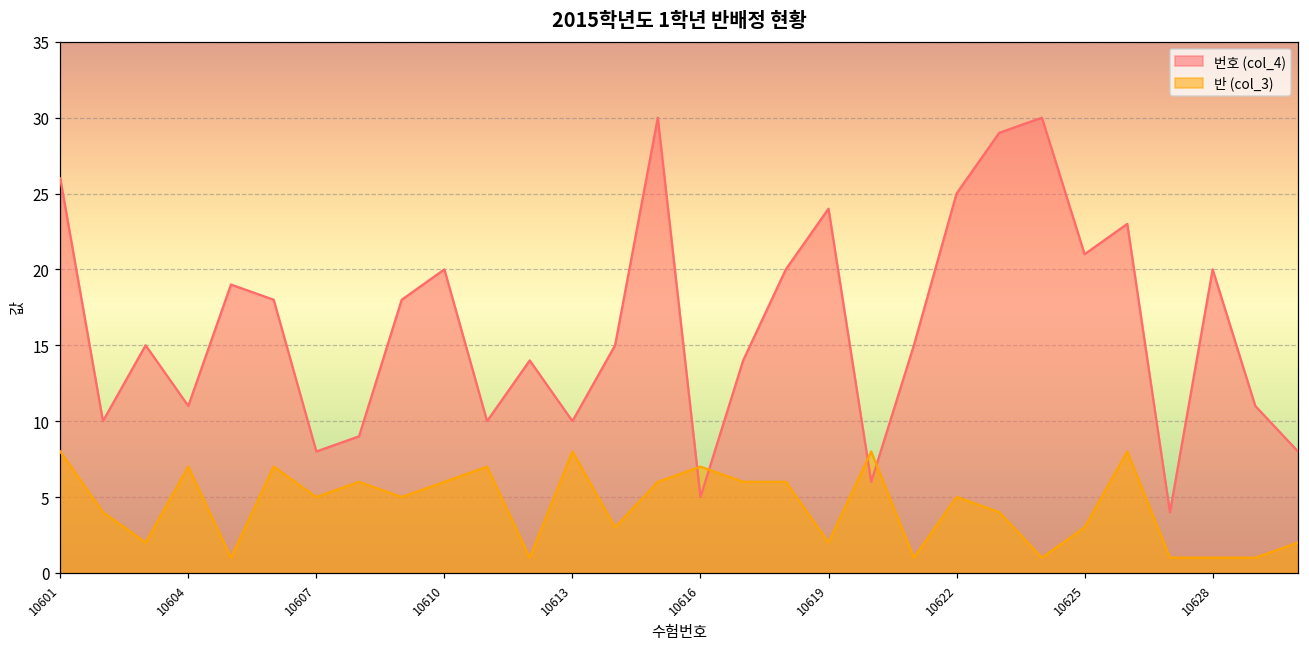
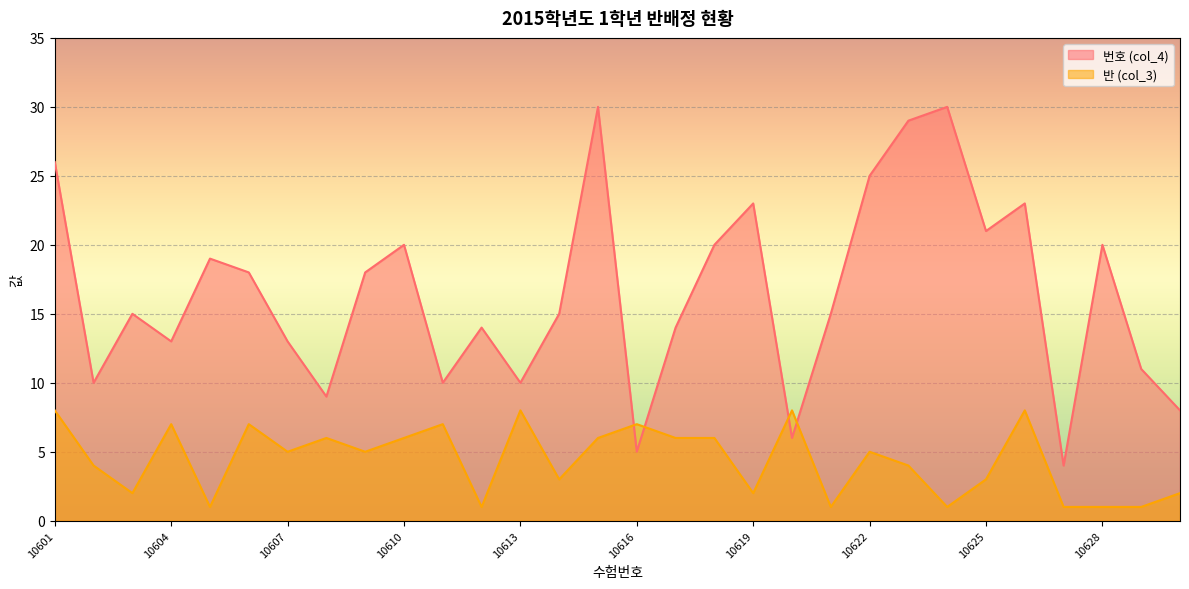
번호 (col_4), 10604: 11 -> 13
번호 (col_4), 10607: 8 -> 13
번호 (col_4), 10619: 24 -> 23
